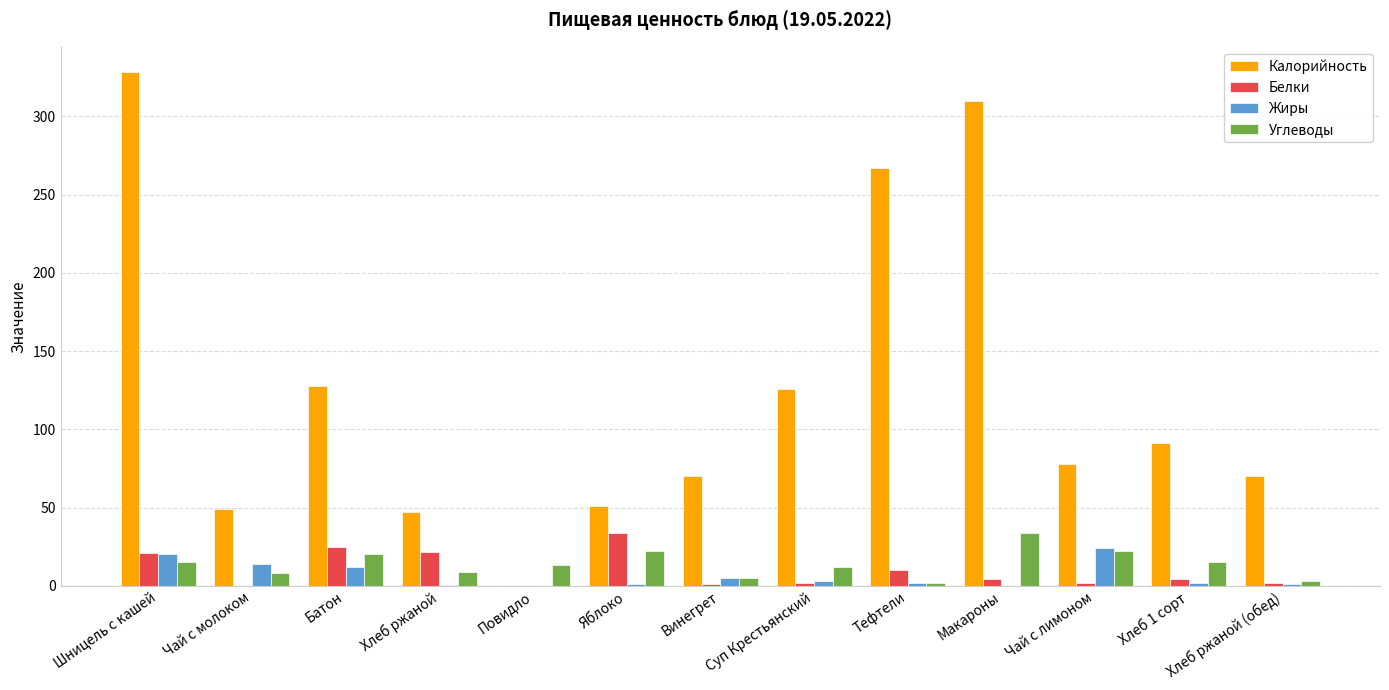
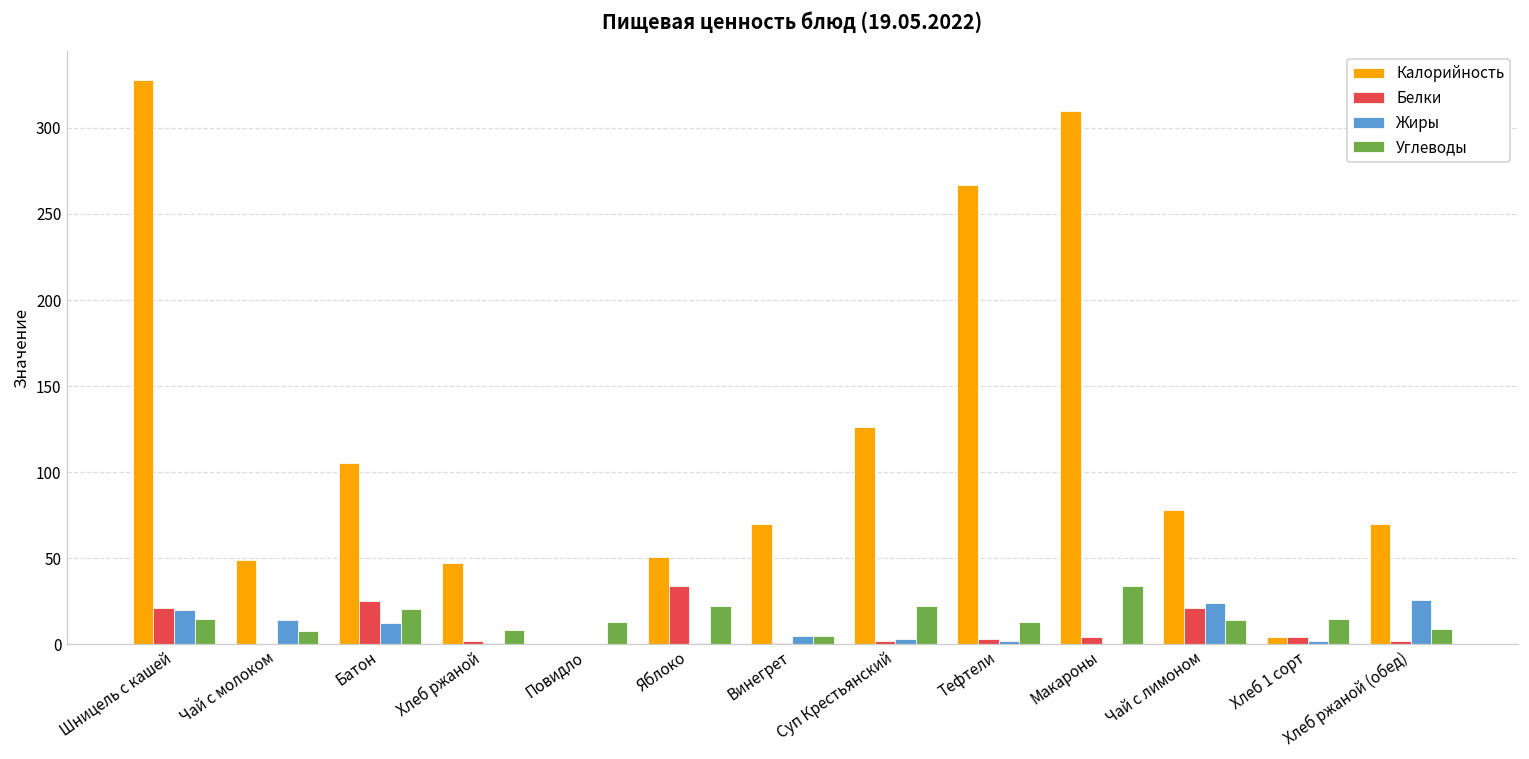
Калорийность, Батон: 128 -> 105
Белки, Хлеб ржаной: 22 -> 2
Углеводы, Суп Крестьянский: 12 -> 22
Белки, Тефтели: 10 -> 3
Углеводы, Тефтели: 2 -> 13
Белки, Чай с лимоном: 2 -> 21
Углеводы, Чай с лимоном: 22 -> 14
Калорийность, Хлеб 1 сорт: 91 -> 4
Жиры, Хлеб ржаной (обед): 1 -> 26
Углеводы, Хлеб ржаной (обед): 3 -> 9
